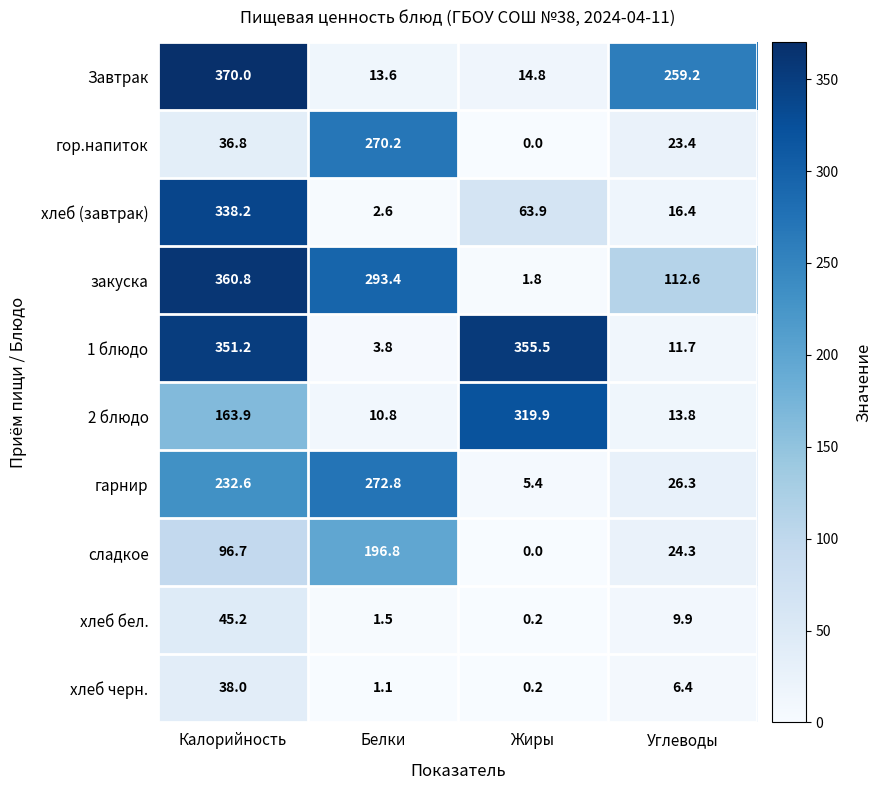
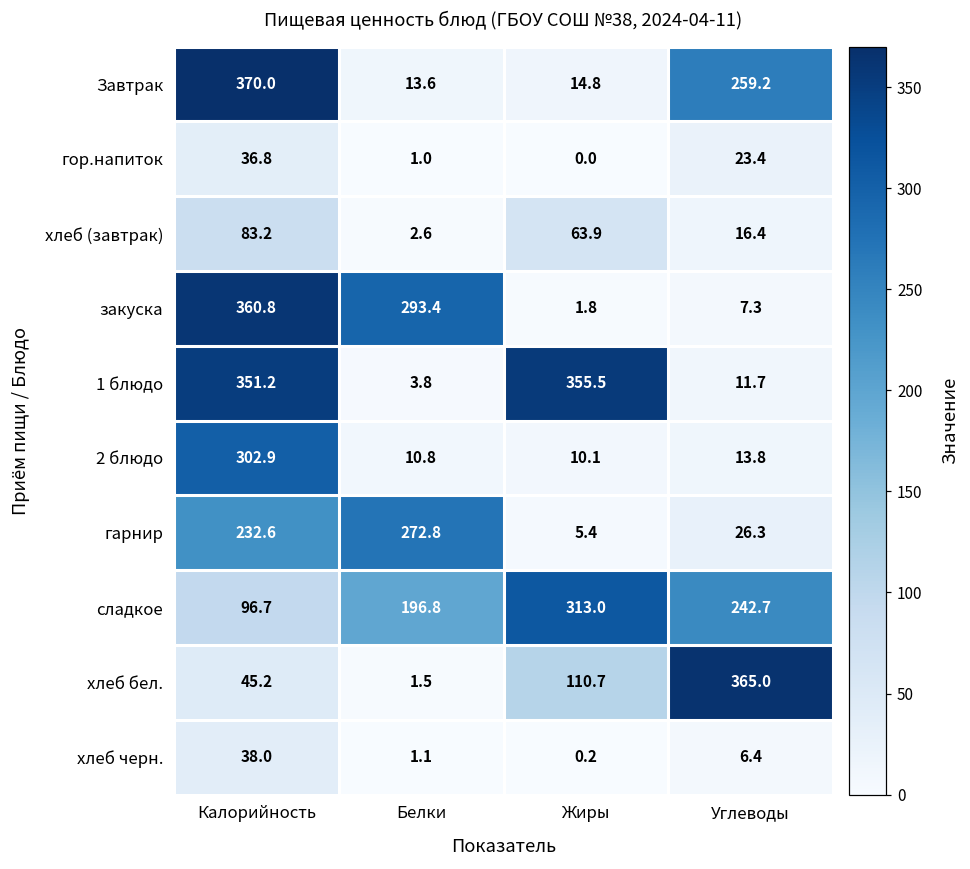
гор.напиток, Белки: 270.2 -> 1.0
хлеб (завтрак), Калорийность: 338.2 -> 83.2
закуска, Углеводы: 112.6 -> 7.3
2 блюдо, Калорийность: 163.9 -> 302.9
2 блюдо, Жиры: 319.9 -> 10.1
сладкое, Жиры: 0.0 -> 313.0
сладкое, Углеводы: 24.3 -> 242.7
хлеб бел., Жиры: 0.2 -> 110.7
хлеб бел., Углеводы: 9.9 -> 365.0
